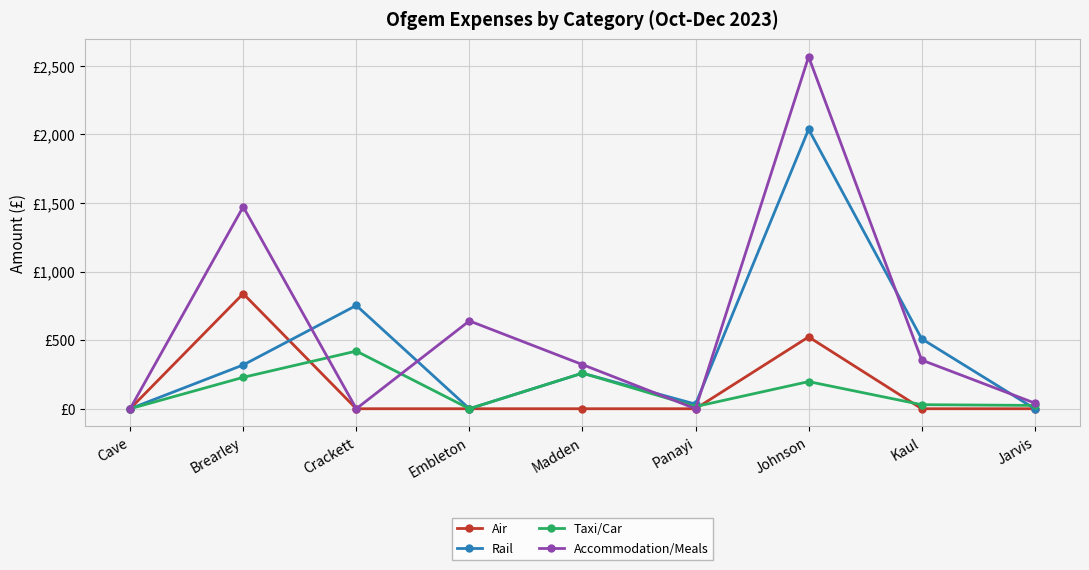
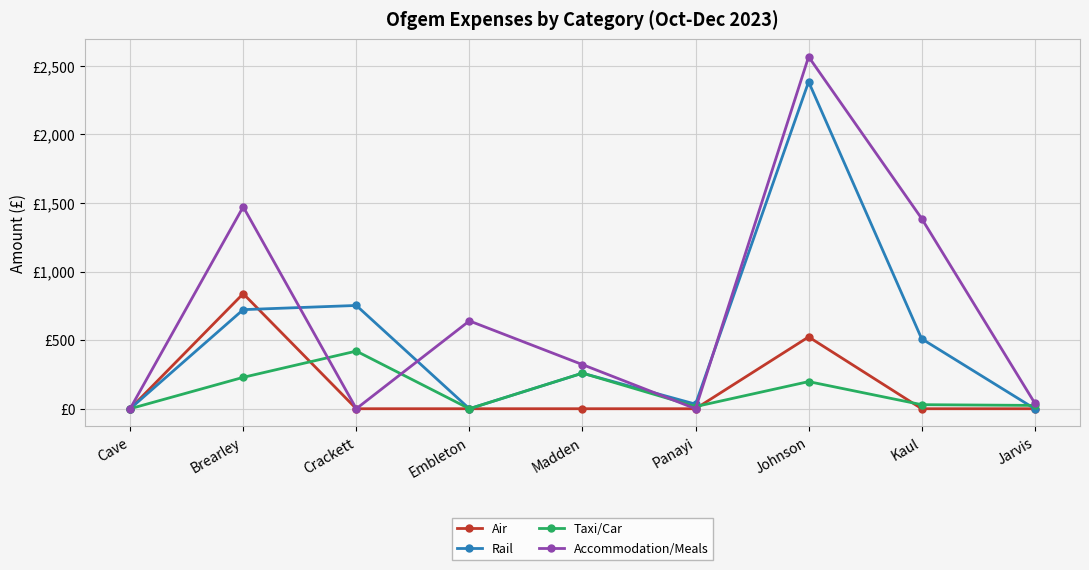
Rail, Brearley: £320 -> £720
Rail, Johnson: £2,040 -> £2,380
Accommodation/Meals, Kaul: £350 -> £1,390
